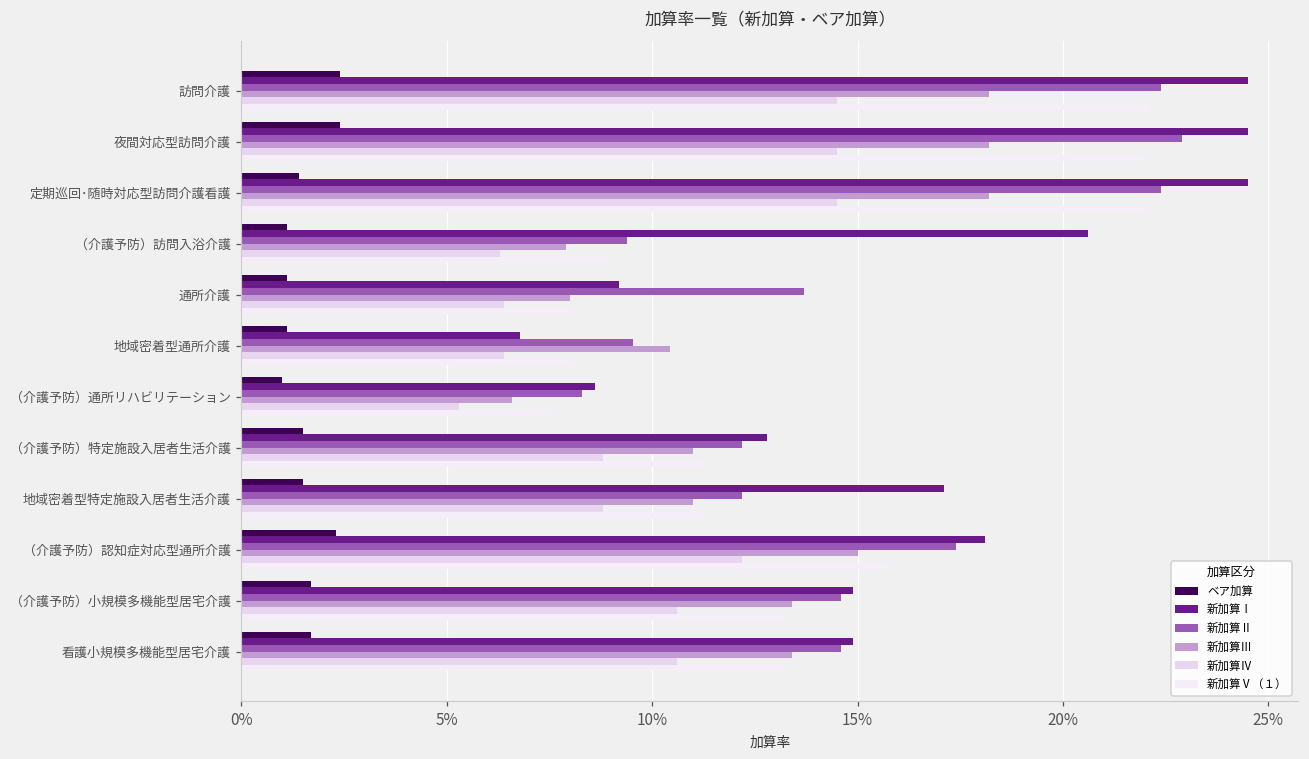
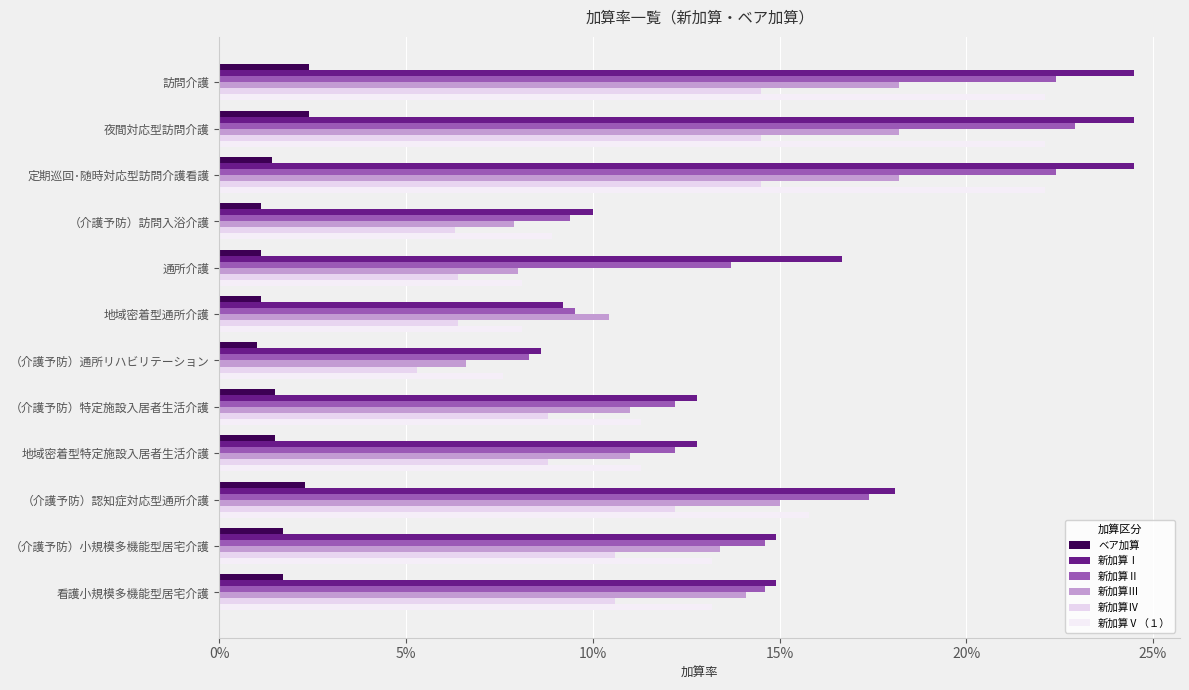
新加算Ⅰ, （介護予防）訪問入浴介護: 20.6% -> 10.0%
新加算Ⅰ, 通所介護: 9.2% -> 16.7%
新加算Ⅰ, 地域密着型通所介護: 6.8% -> 9.2%
新加算Ⅰ, 地域密着型特定施設入居者生活介護: 17.1% -> 12.8%
新加算Ⅲ, 看護小規模多機能型居宅介護: 13.4% -> 14.1%
